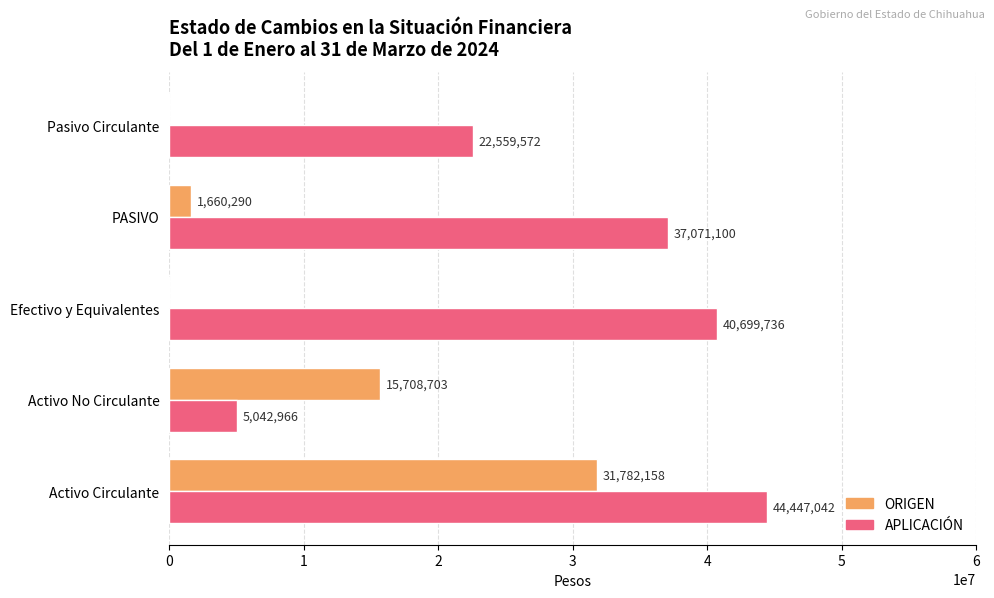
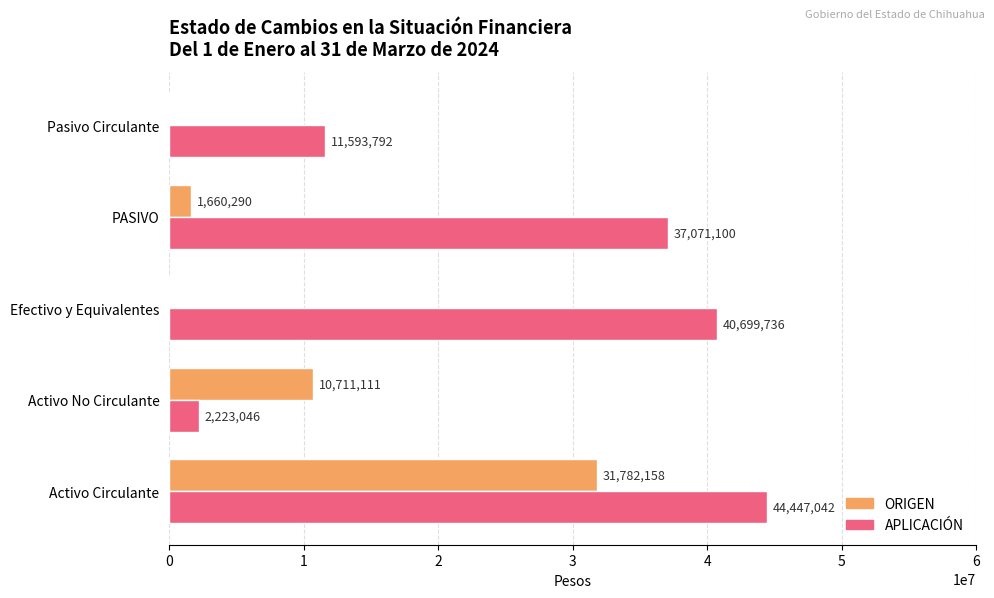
APLICACIÓN, Pasivo Circulante: 22,559,572 -> 11,593,792
ORIGEN, Activo No Circulante: 15,708,703 -> 10,711,111
APLICACIÓN, Activo No Circulante: 5,042,966 -> 2,223,046
